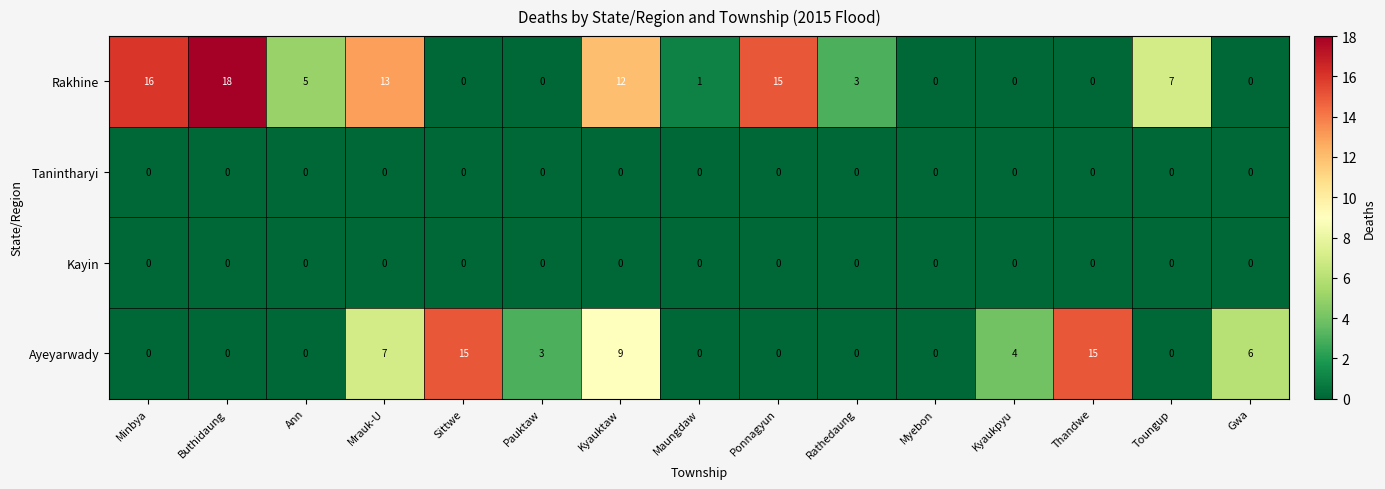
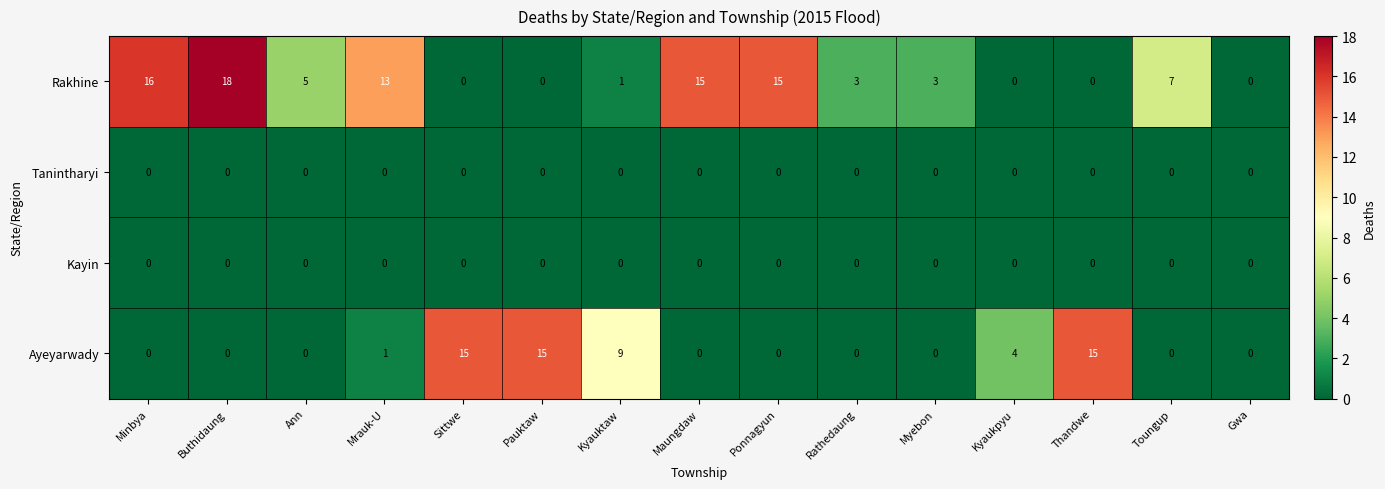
Rakhine, Kyauktaw: 12 -> 1
Rakhine, Maungdaw: 1 -> 15
Rakhine, Myebon: 0 -> 3
Ayeyarwady, Mrauk-U: 7 -> 1
Ayeyarwady, Pauktaw: 3 -> 15
Ayeyarwady, Gwa: 6 -> 0
